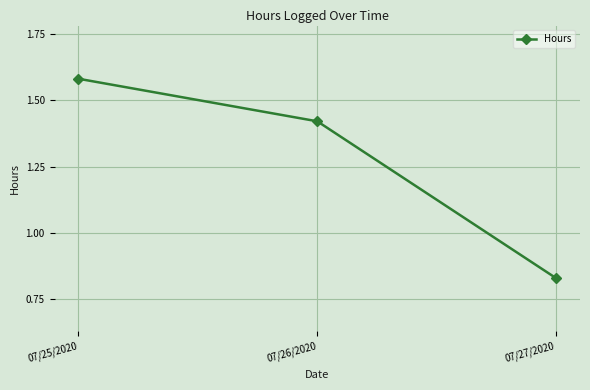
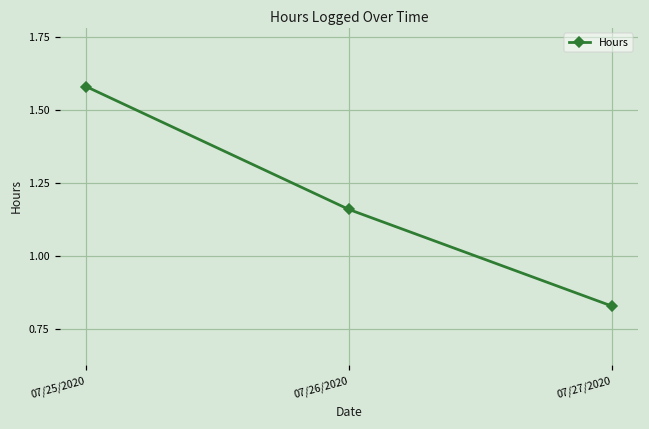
07/26/2020: 1.42 -> 1.16
